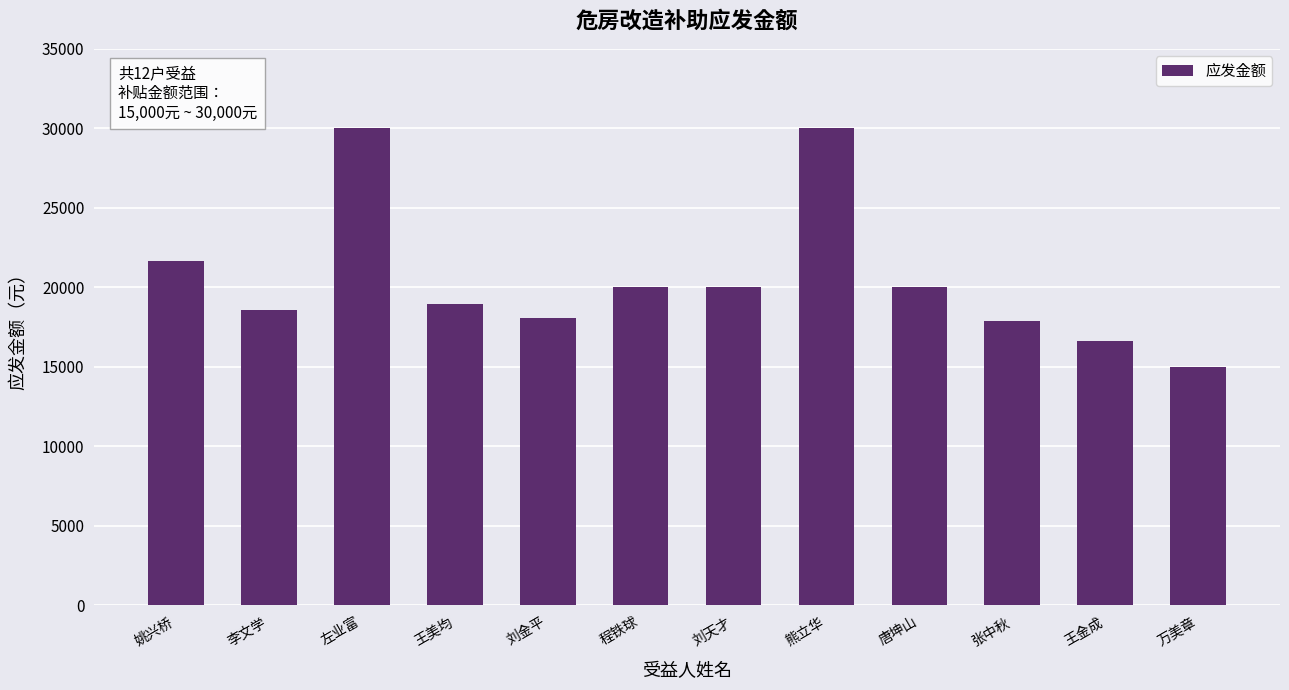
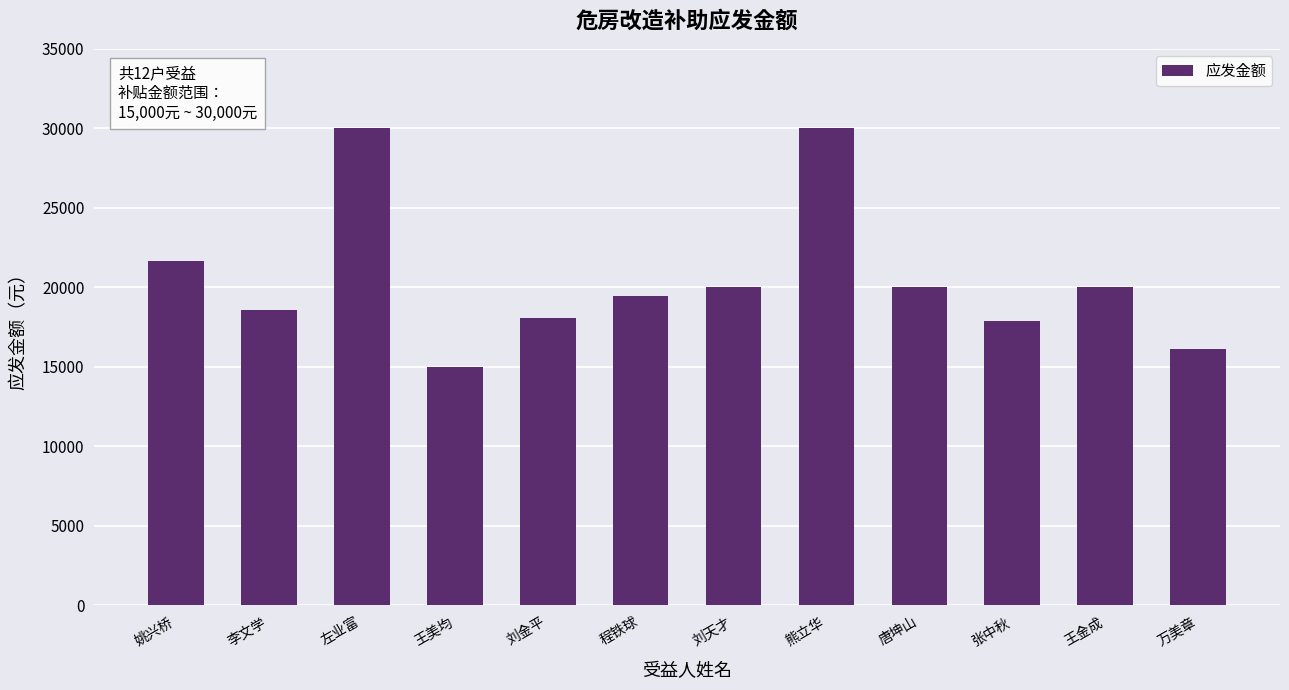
王美均: 19000 -> 15000
程铁球: 20000 -> 19500
王金成: 16600 -> 20000
万美章: 15000 -> 16100
